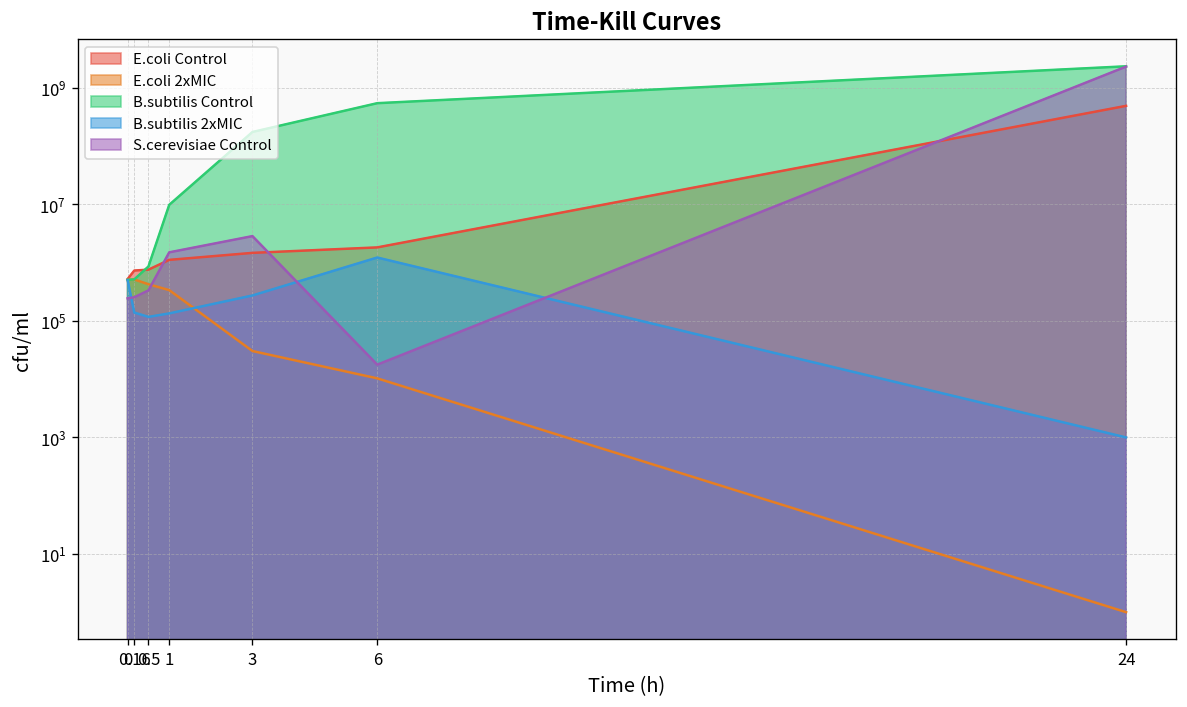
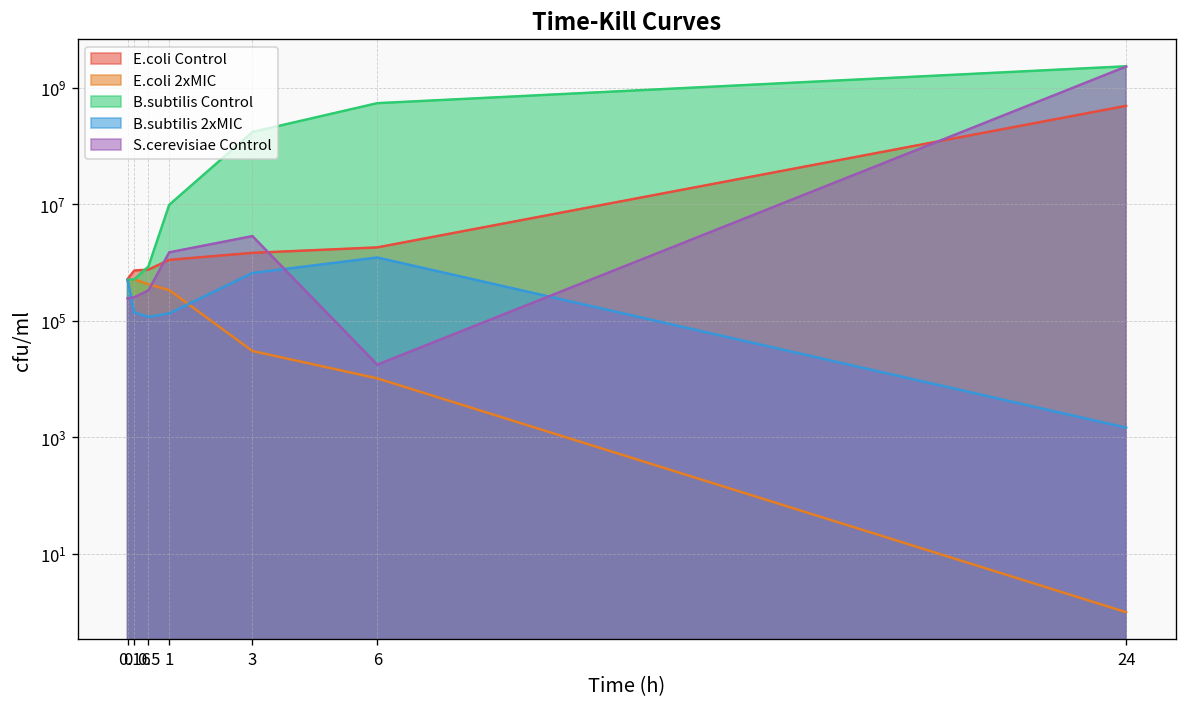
B.subtilis 2xMIC, 3: 300000 -> 700000
B.subtilis 2xMIC, 24: 1000 -> 1500
